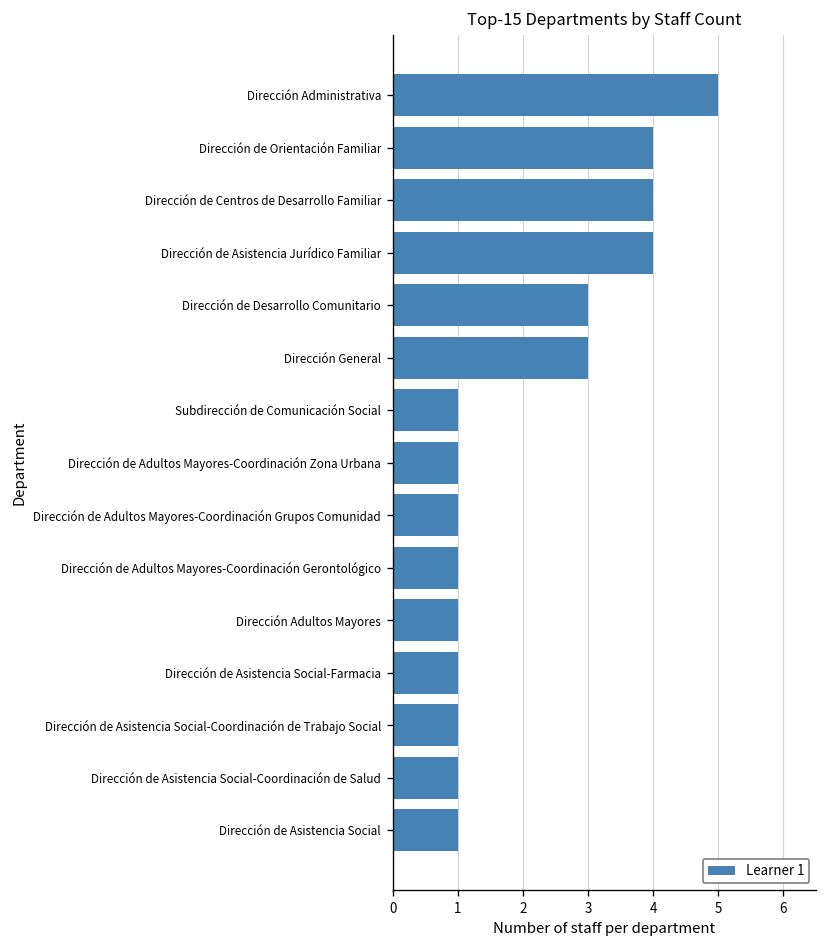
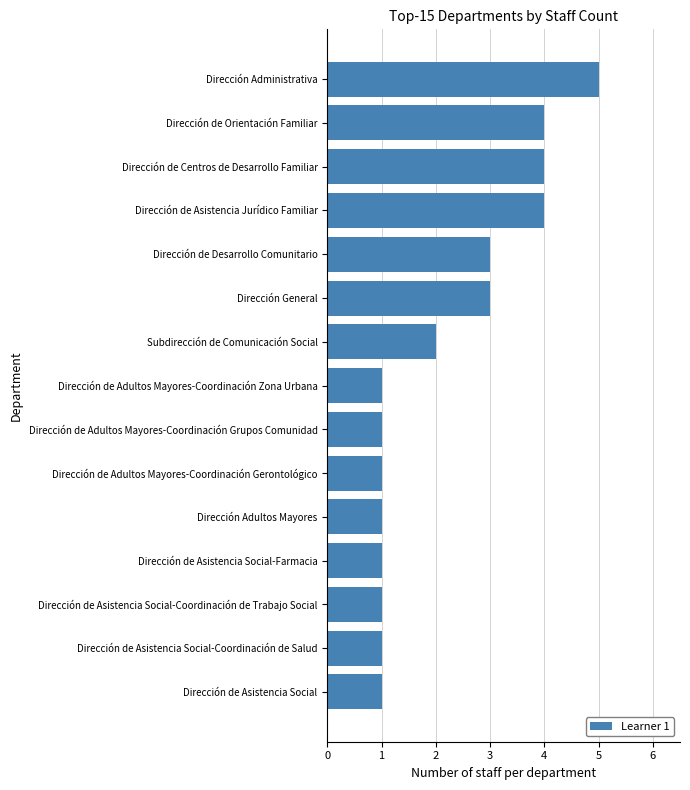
Subdirección de Comunicación Social: 1 -> 2
